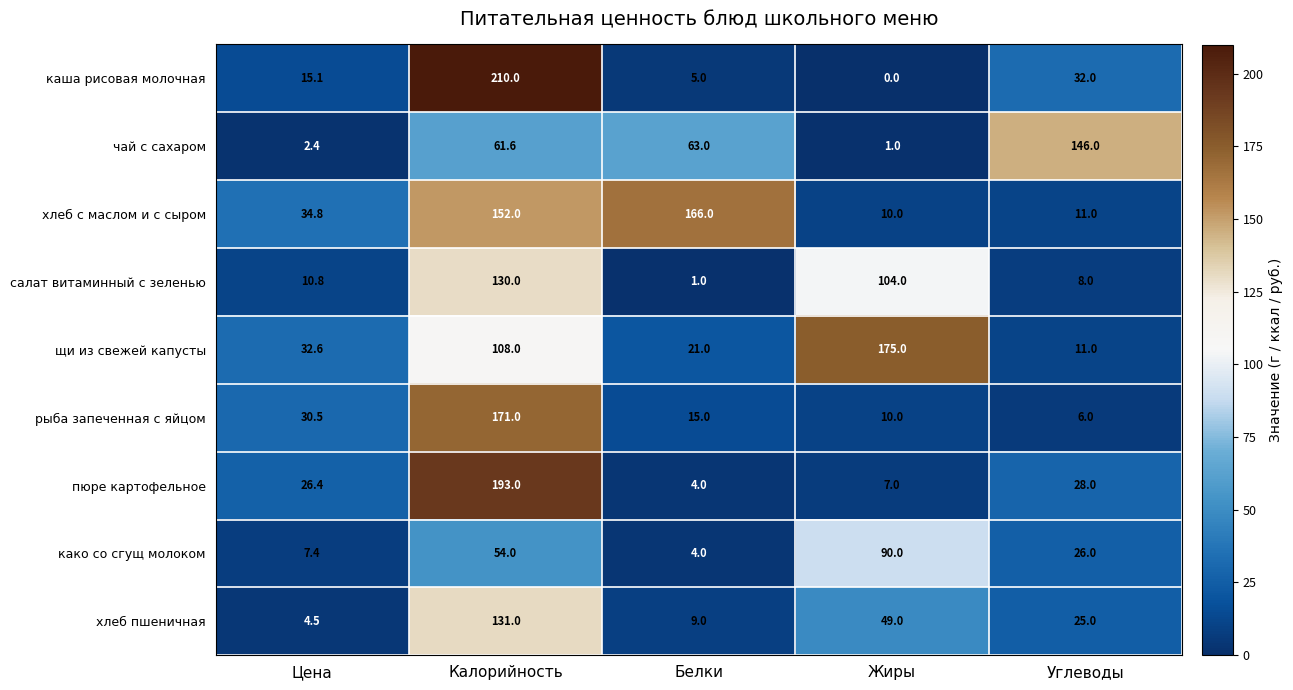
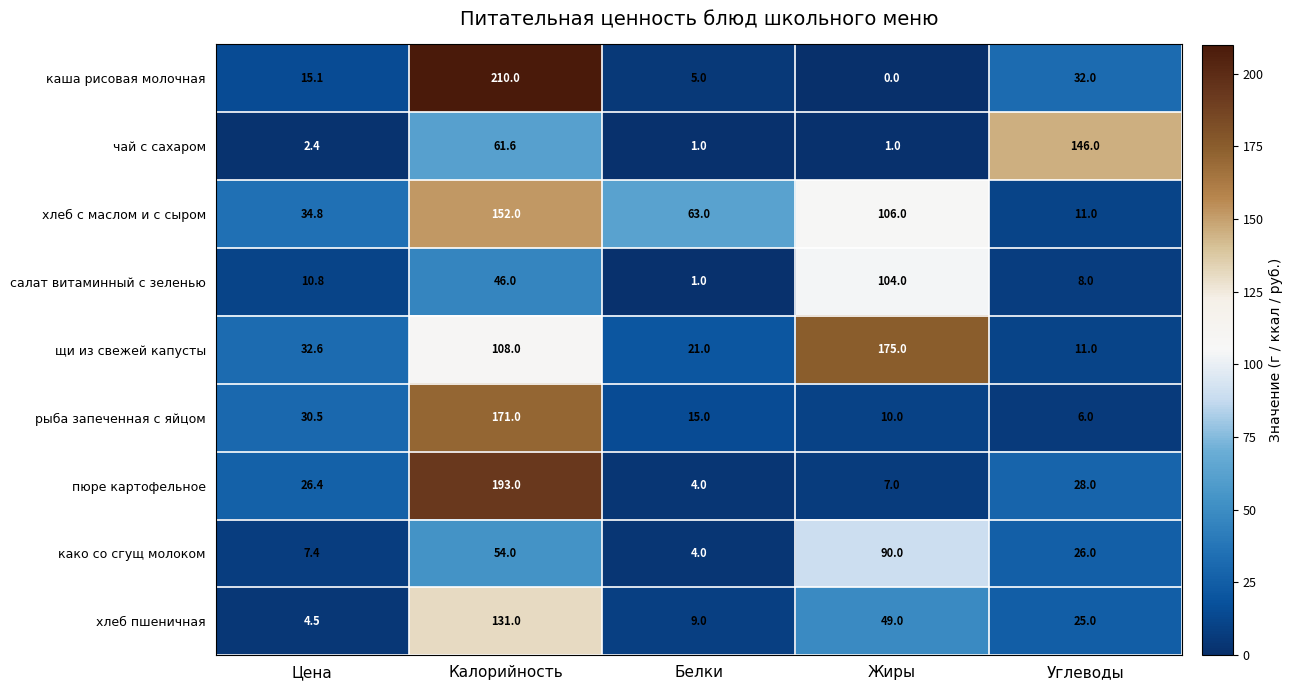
чай с сахаром, Белки: 63.0 -> 1.0
хлеб с маслом и с сыром, Белки: 166.0 -> 63.0
хлеб с маслом и с сыром, Жиры: 10.0 -> 106.0
салат витаминный с зеленью, Калорийность: 130.0 -> 46.0
